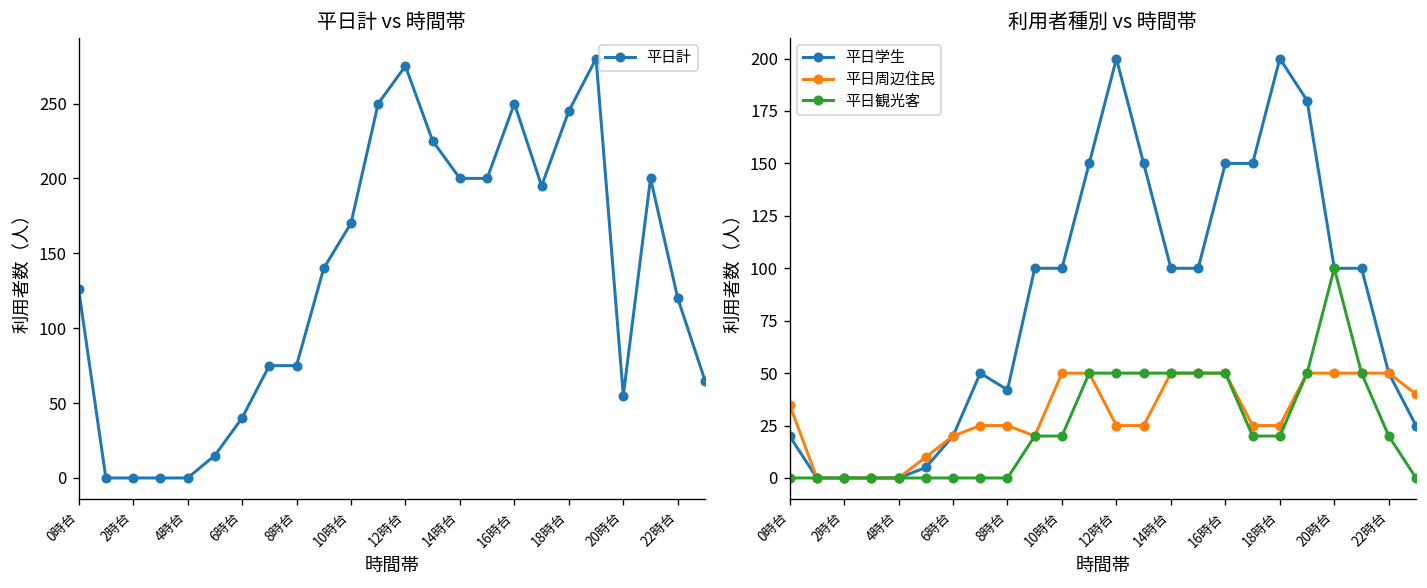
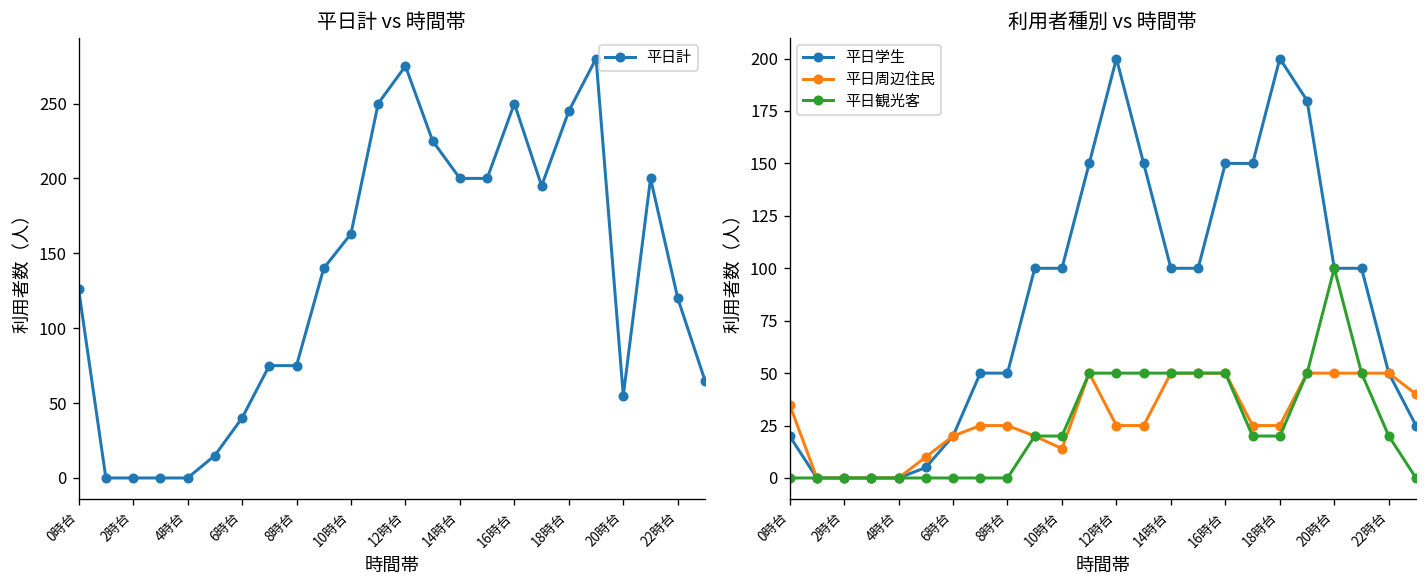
平日計 vs 時間帯, 10時台: 170 -> 163
利用者種別 vs 時間帯, 平日学生, 8時台: 42 -> 50
利用者種別 vs 時間帯, 平日周辺住民, 10時台: 50 -> 14
